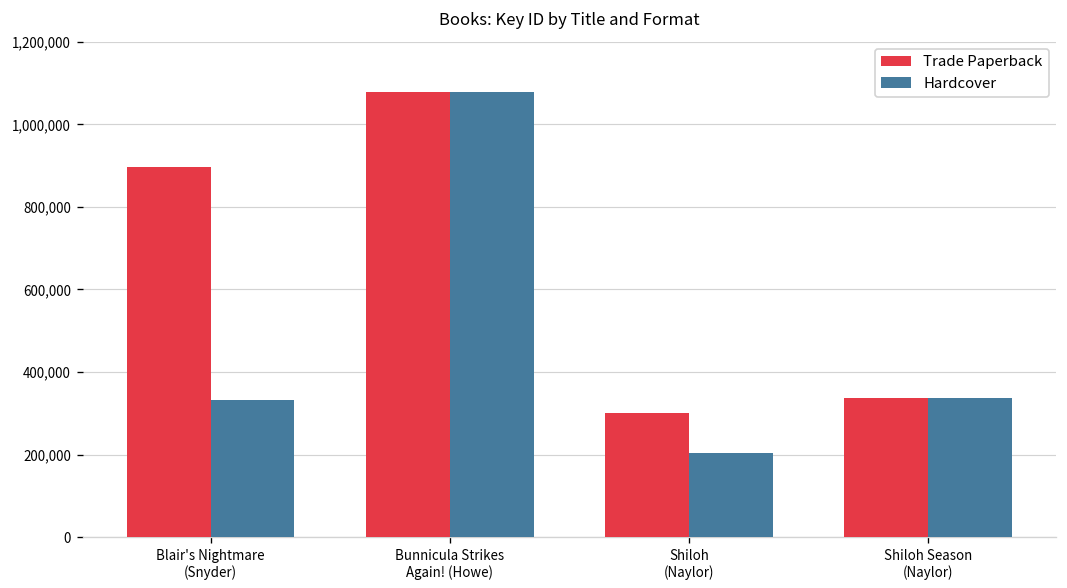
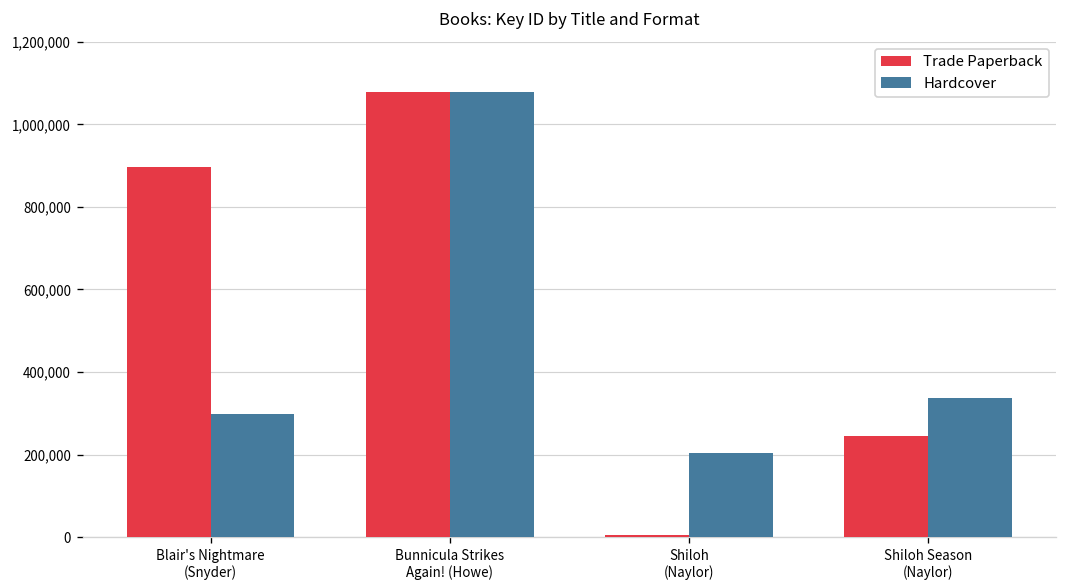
Hardcover, Blair's Nightmare (Snyder): 330,000 -> 300,000
Trade Paperback, Shiloh (Naylor): 300,000 -> 10,000
Trade Paperback, Shiloh Season (Naylor): 340,000 -> 250,000
